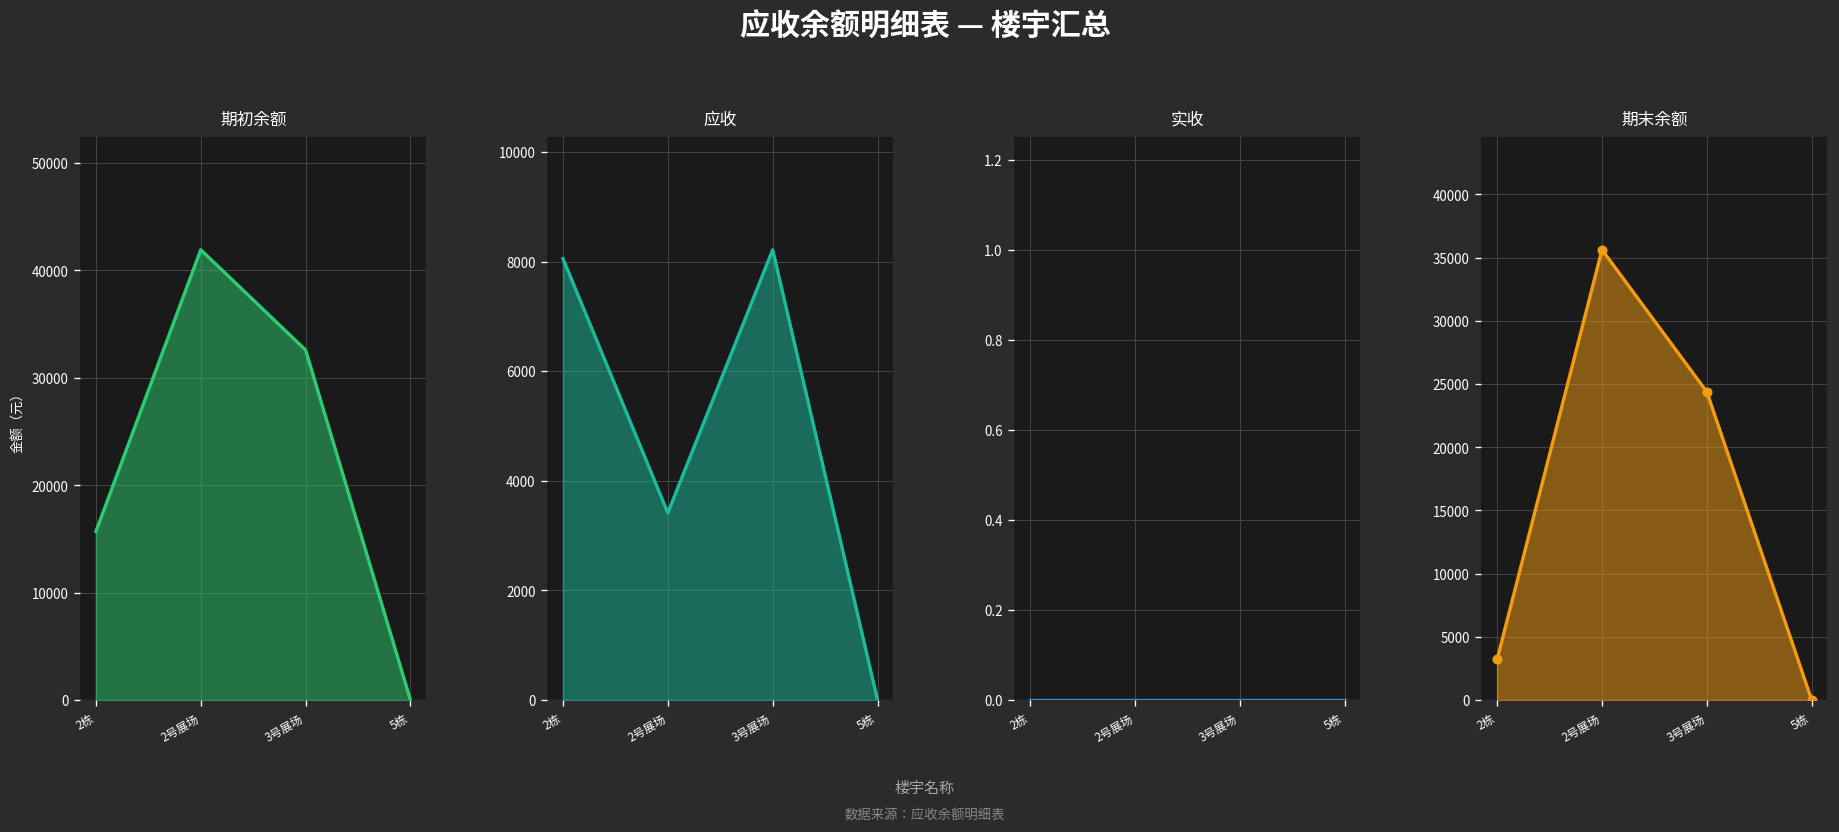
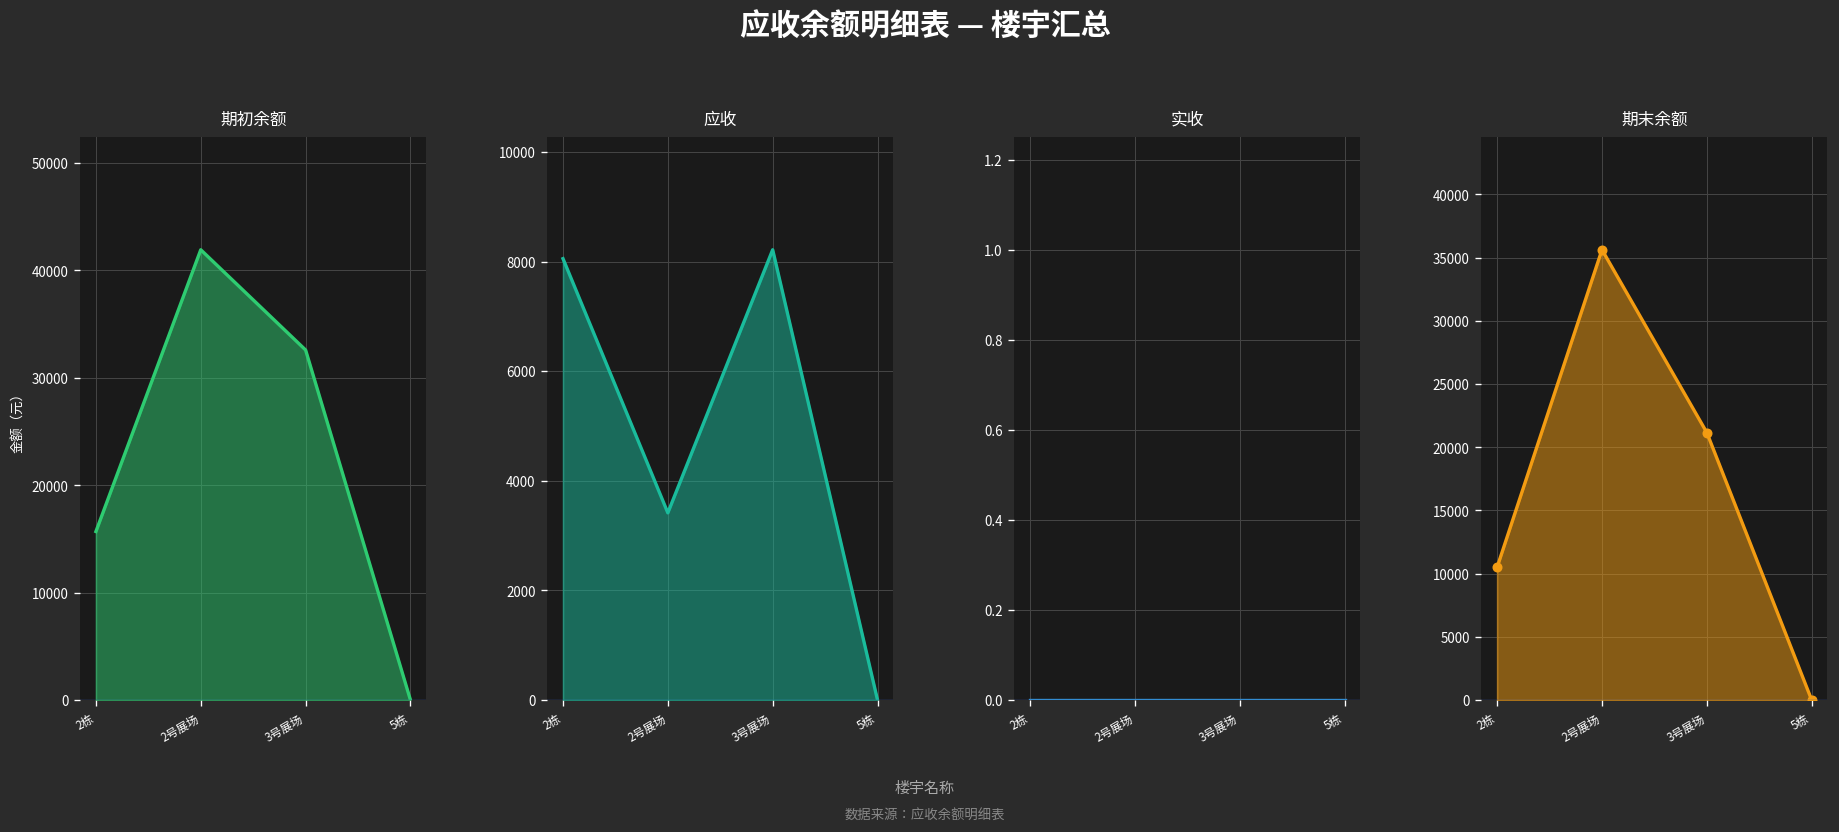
期末余额, 2栋: 3200 -> 10500
期末余额, 3号展场: 24400 -> 21200
